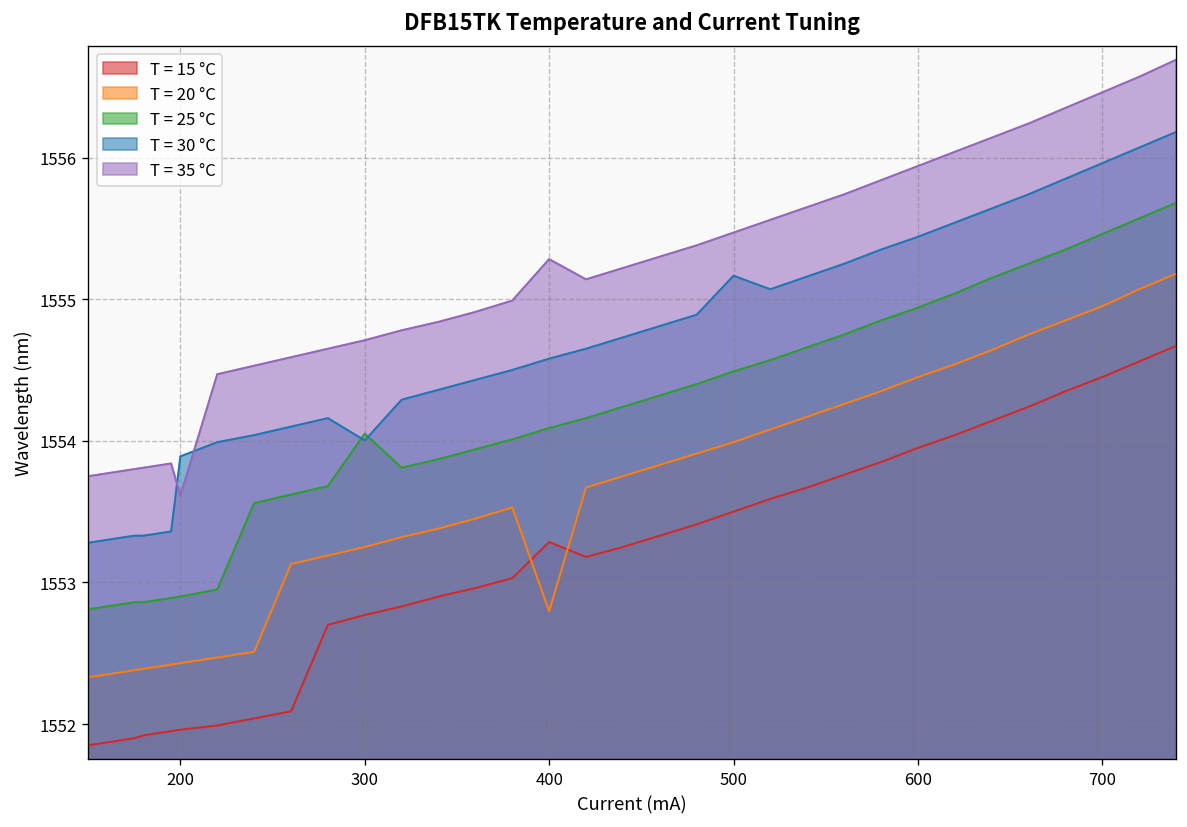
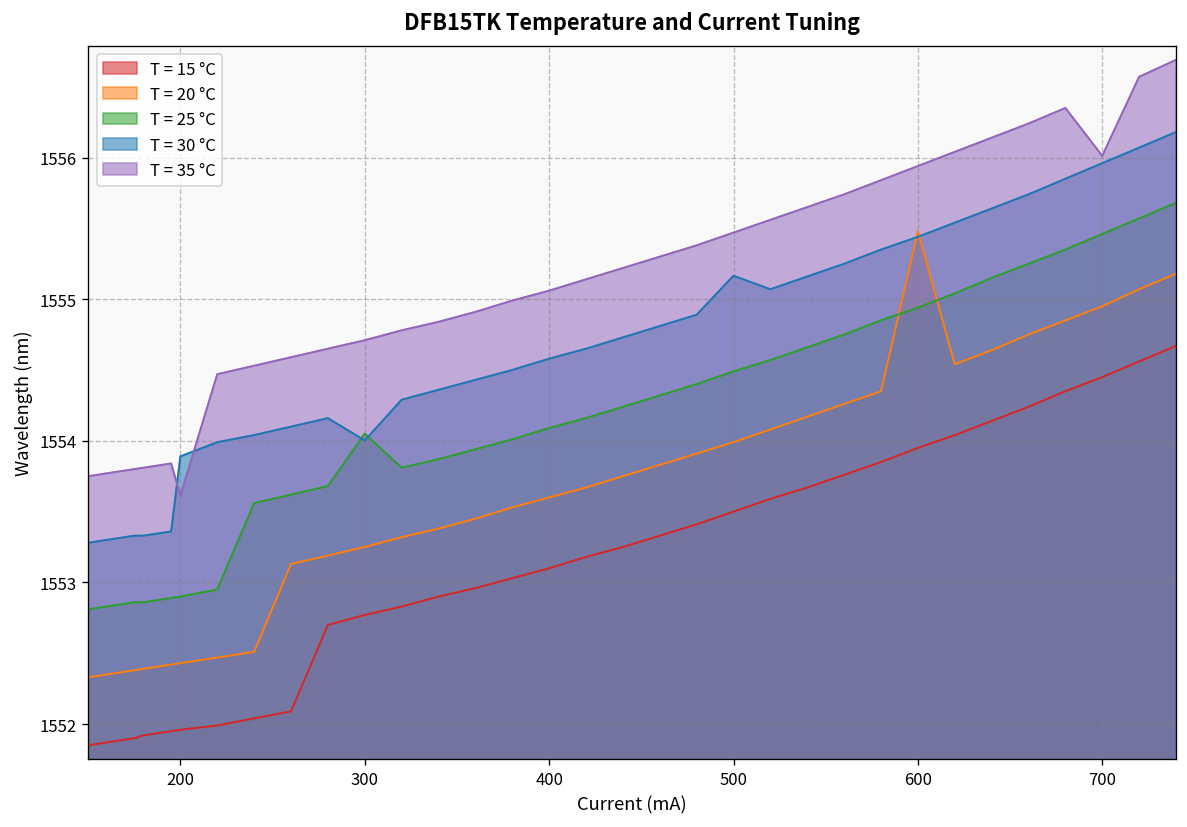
T = 15 °C, 400: 1553.29 -> 1553.10
T = 20 °C, 400: 1552.80 -> 1553.60
T = 35 °C, 400: 1555.28 -> 1555.06
T = 20 °C, 600: 1554.45 -> 1555.48
T = 35 °C, 700: 1556.46 -> 1556.01
